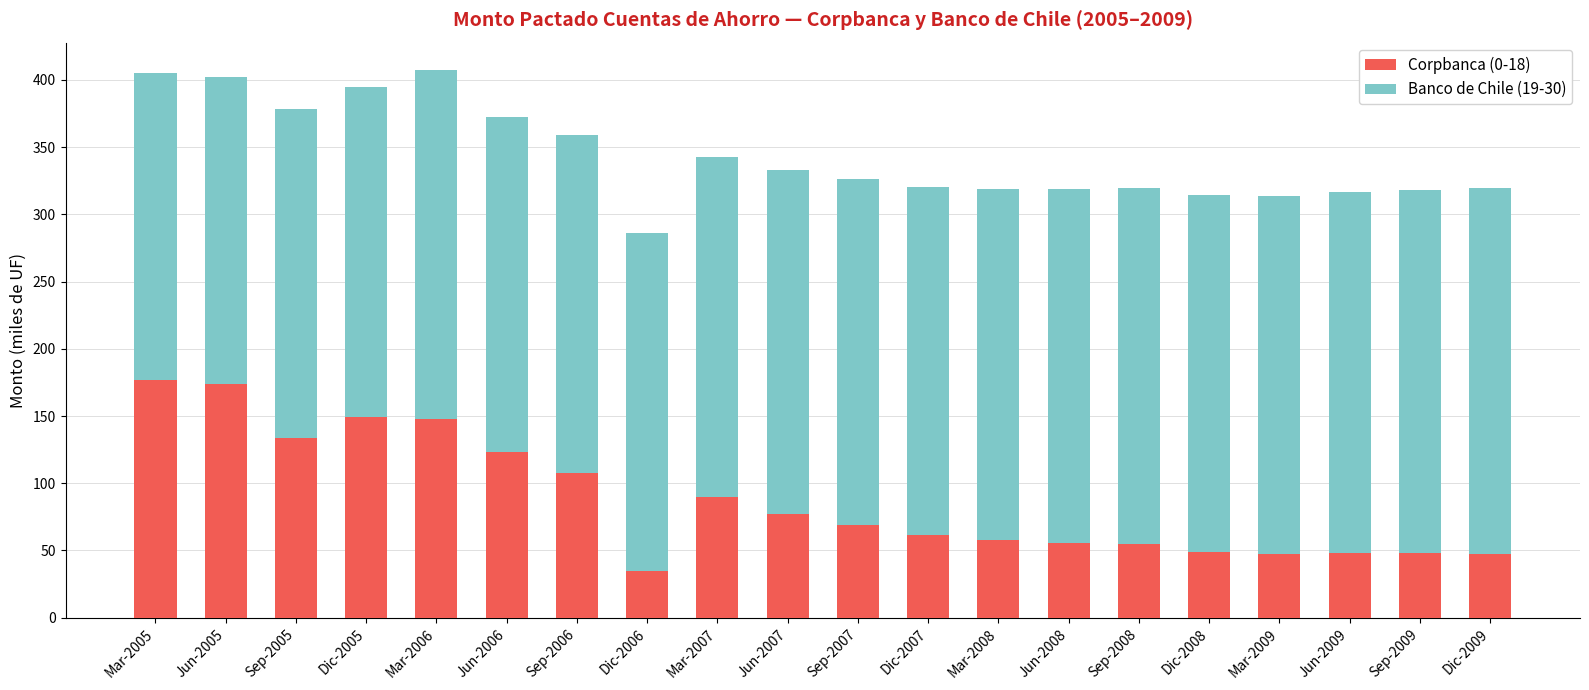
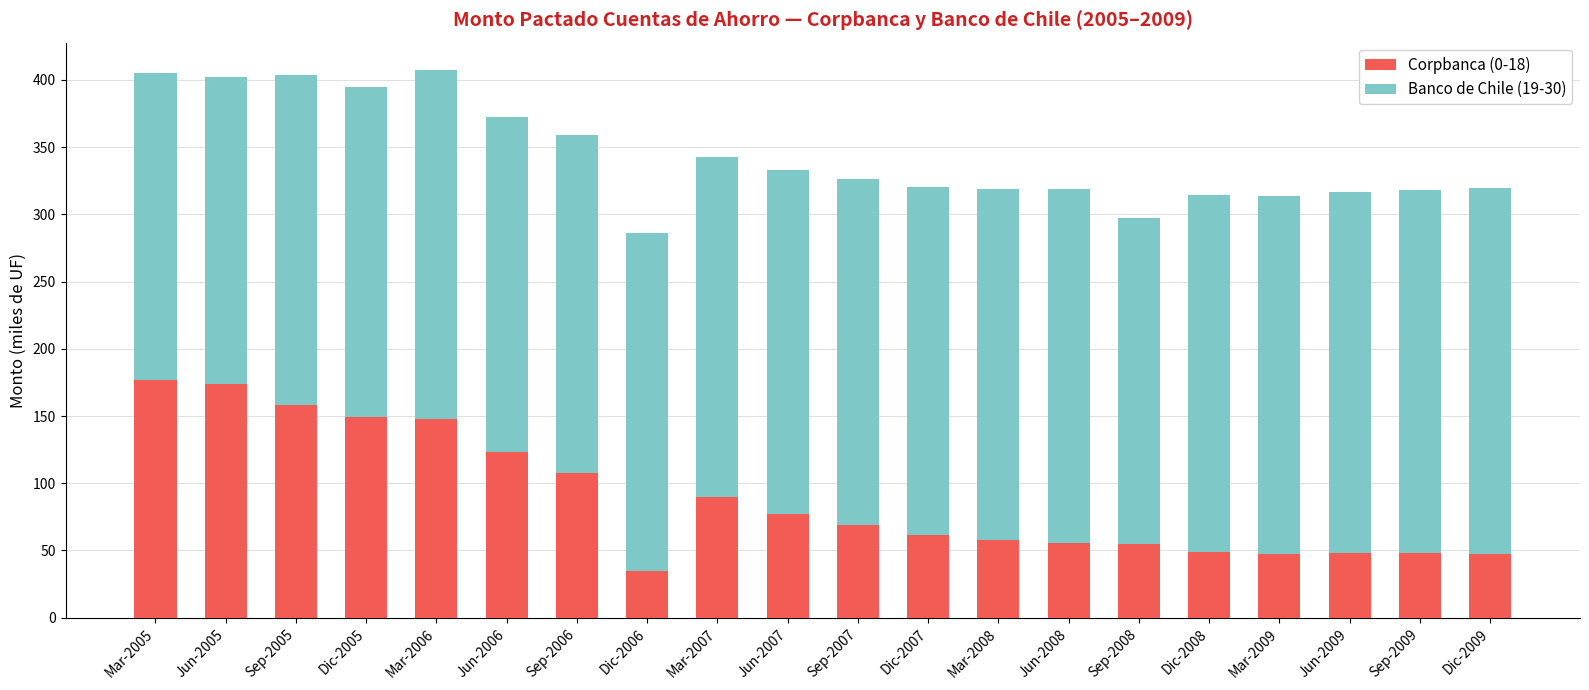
Corpbanca (0-18), Sep-2005: 133 -> 159
Banco de Chile (19-30), Sep-2008: 265 -> 242
